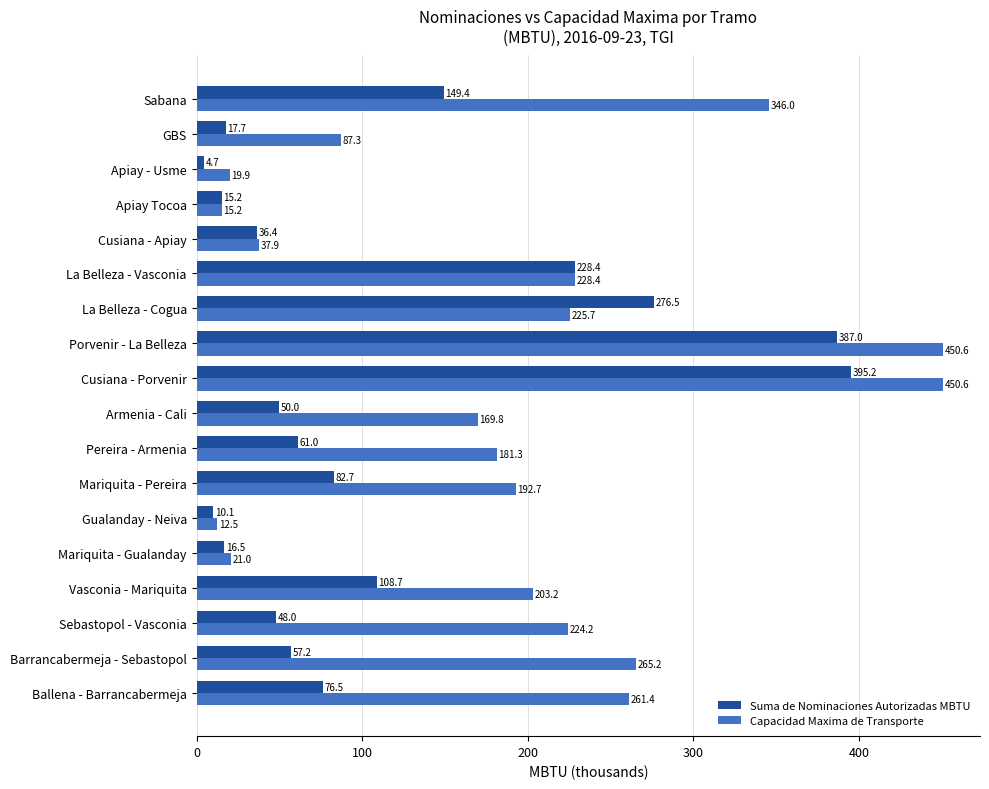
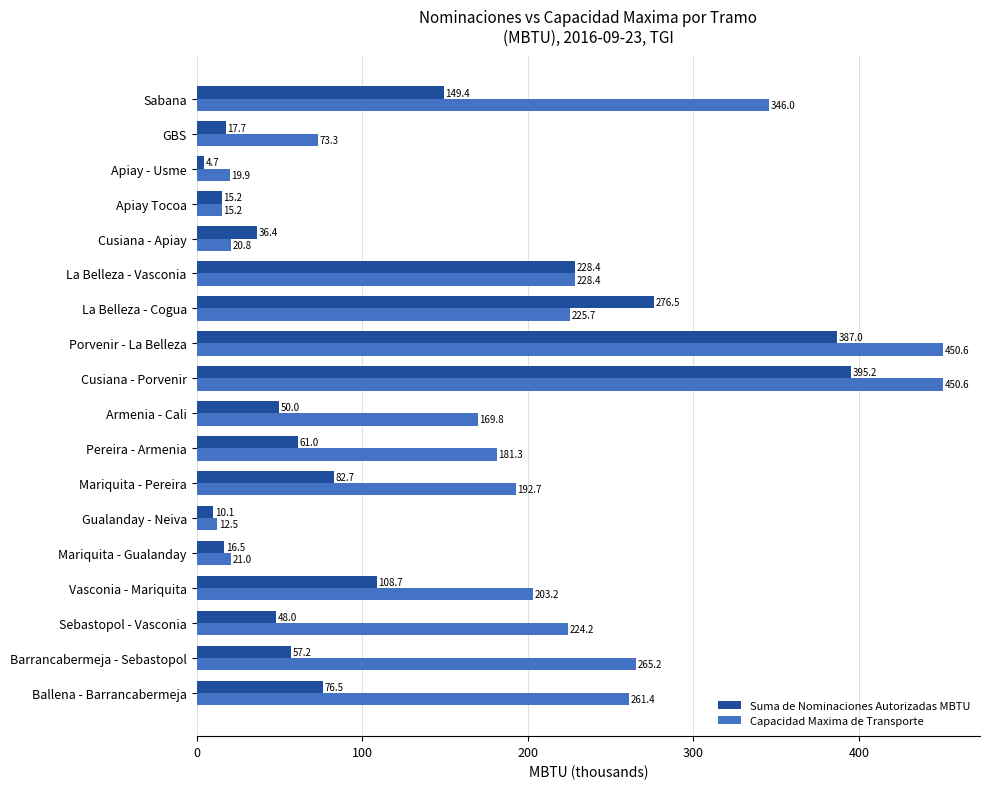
Capacidad Maxima de Transporte, GBS: 87.3 -> 73.3
Capacidad Maxima de Transporte, Cusiana - Apiay: 37.9 -> 20.8
